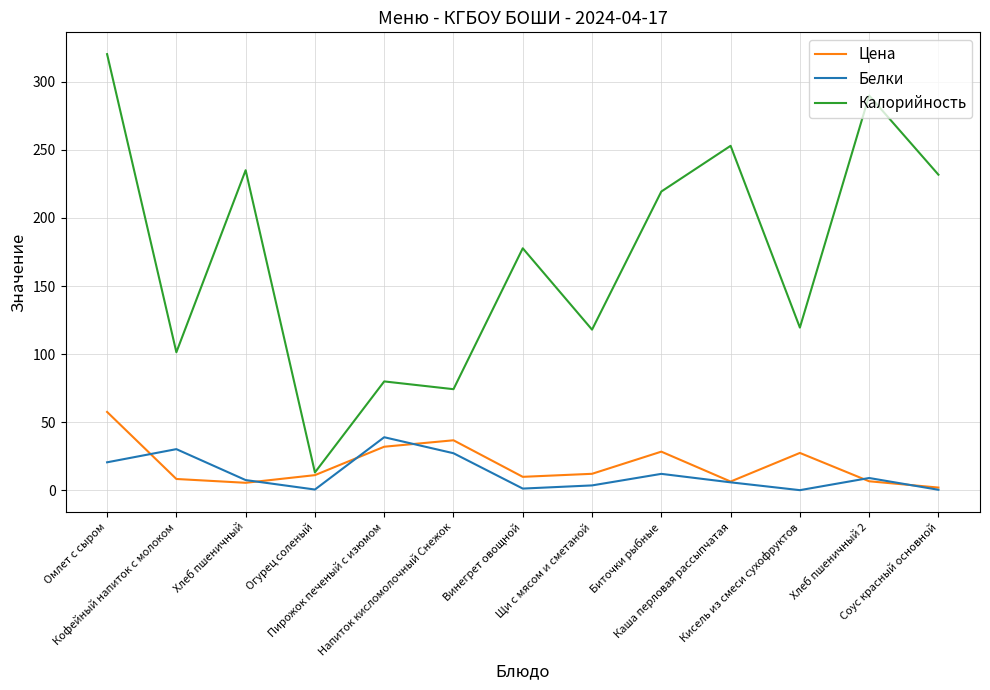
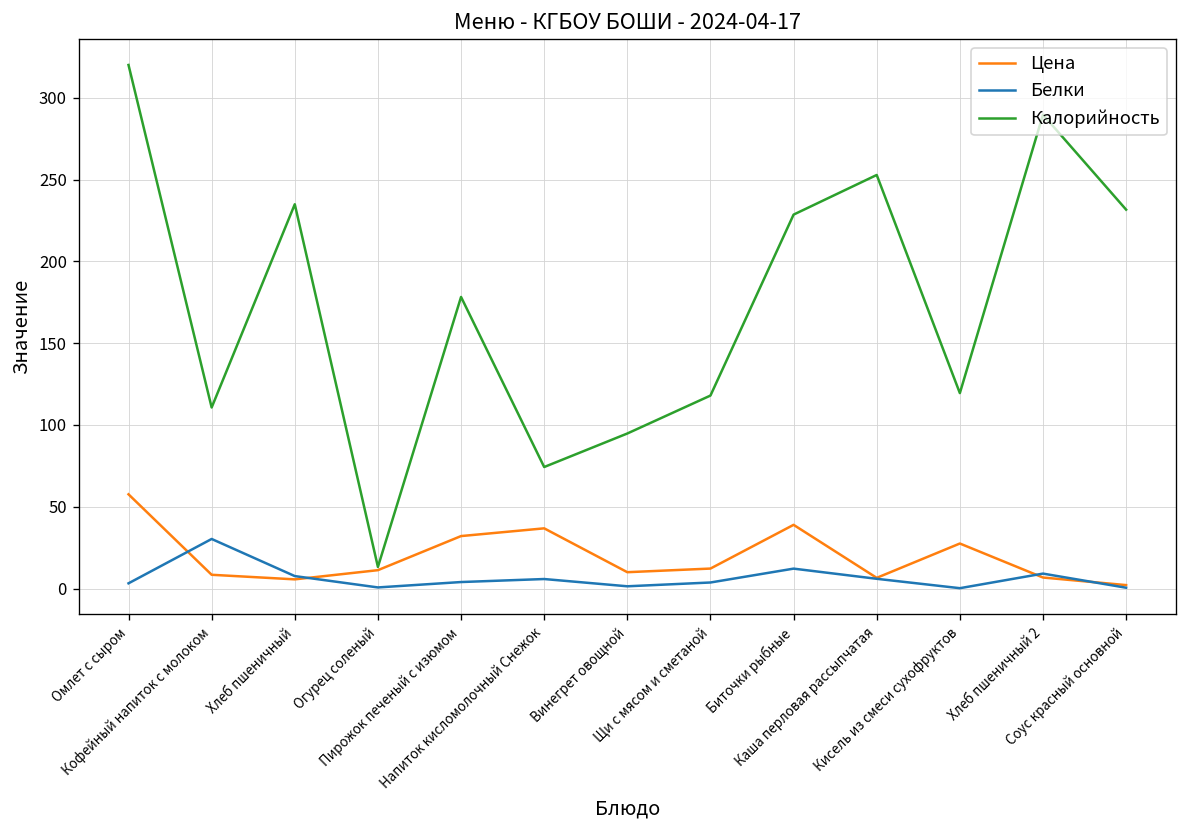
Белки, Омлет с сыром: 21 -> 3
Калорийность, Кофейный напиток с молоком: 101 -> 111
Белки, Пирожок печеный с изюмом: 39 -> 4
Калорийность, Пирожок печеный с изюмом: 80 -> 178
Белки, Напиток кисломолочный Снежок: 27 -> 6
Калорийность, Винегрет овощной: 178 -> 95
Цена, Биточки рыбные: 28 -> 39
Калорийность, Биточки рыбные: 219 -> 229
